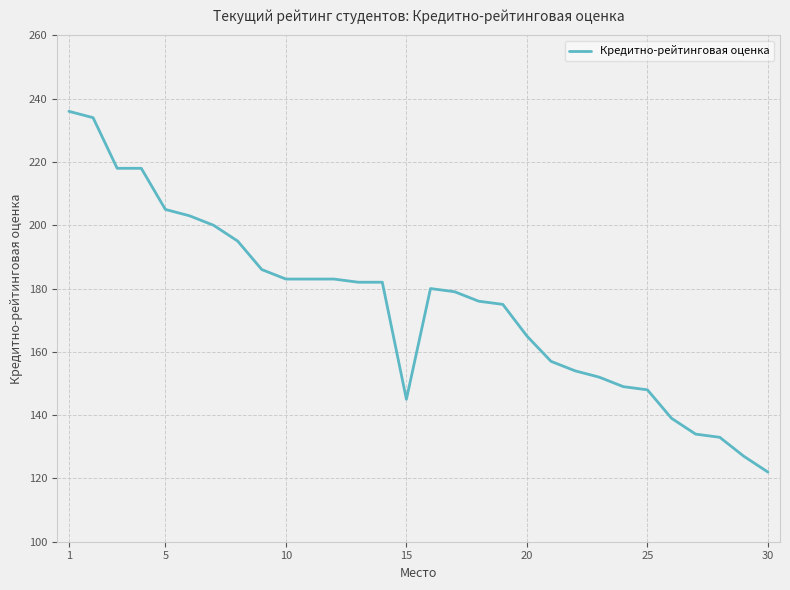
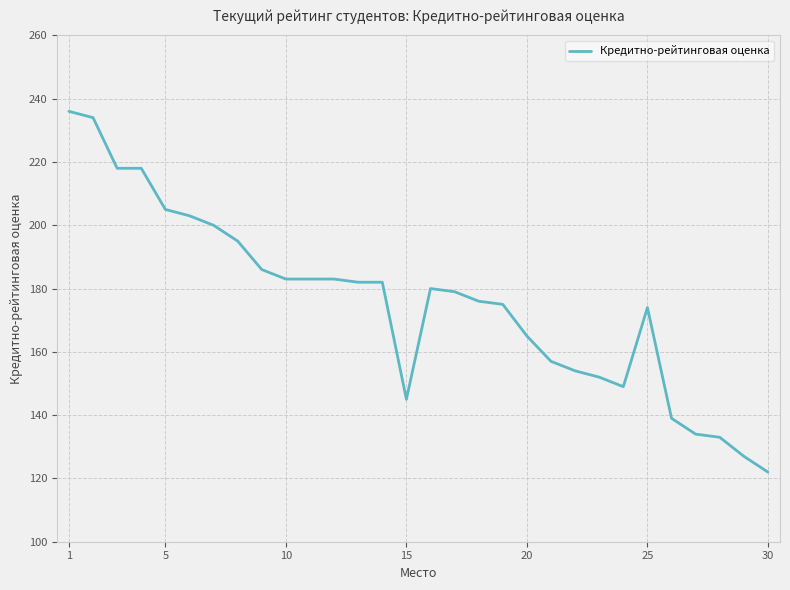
25: 148 -> 174
